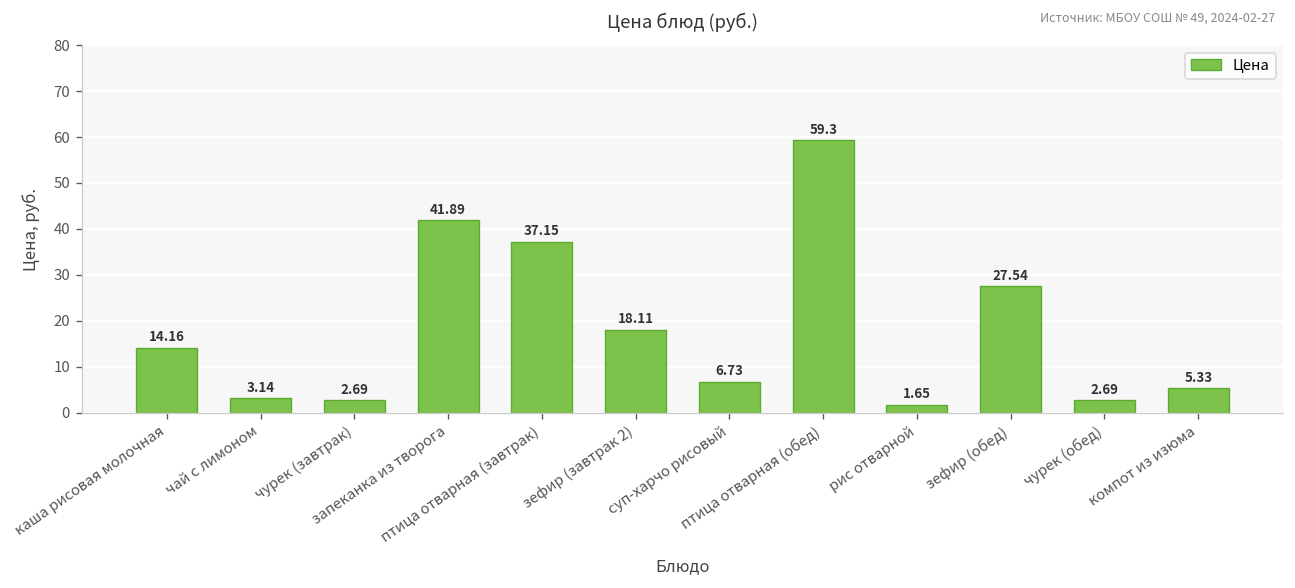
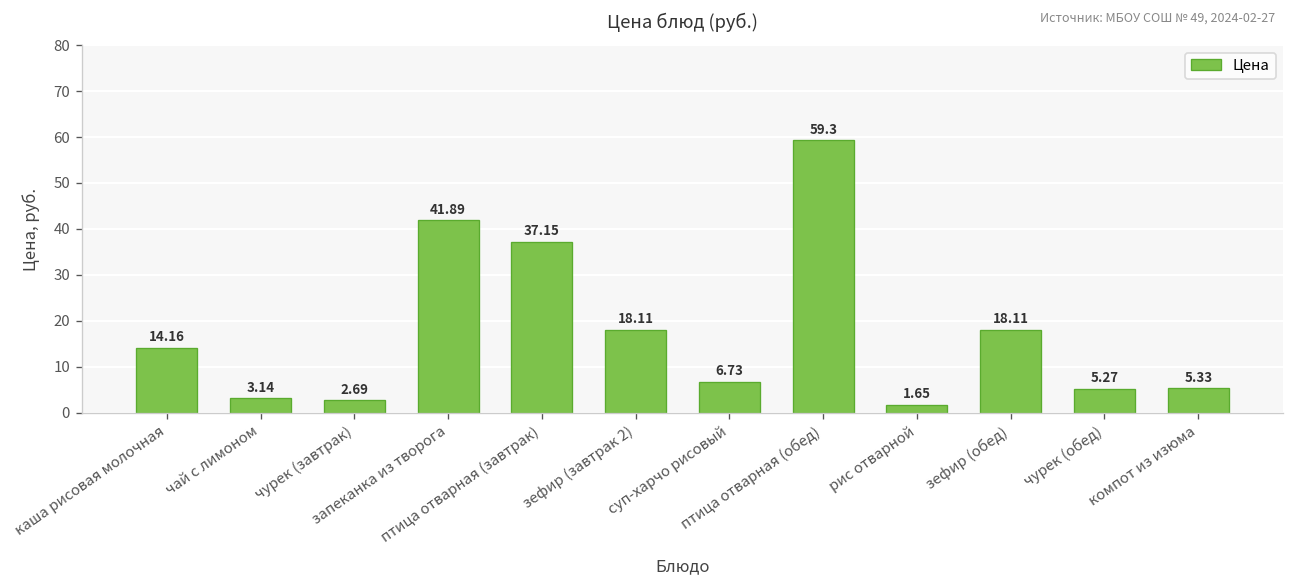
зефир (обед): 27.54 -> 18.11
чурек (обед): 2.69 -> 5.27
